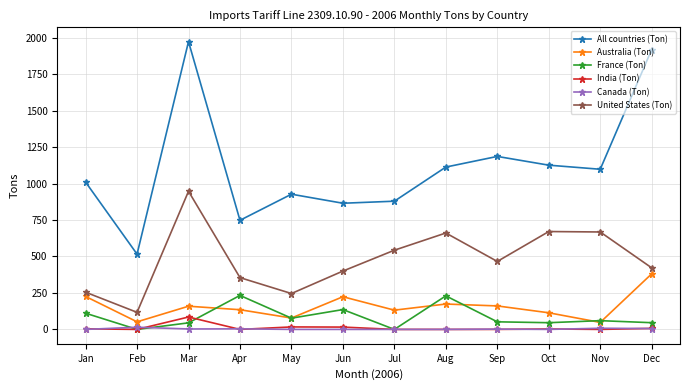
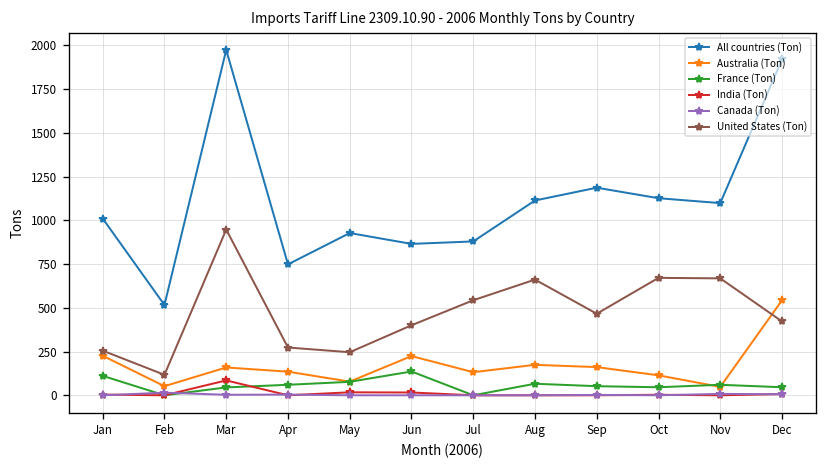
France (Ton), Apr: 230 -> 60
United States (Ton), Apr: 360 -> 270
France (Ton), Aug: 230 -> 70
Australia (Ton), Dec: 380 -> 540
